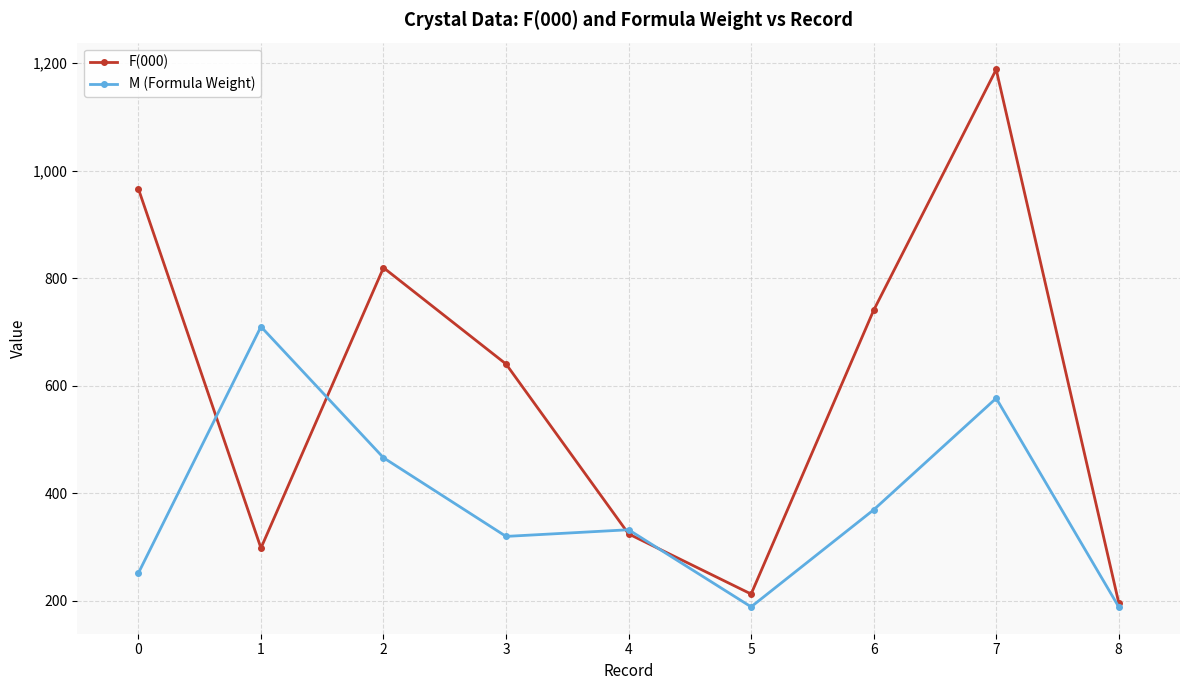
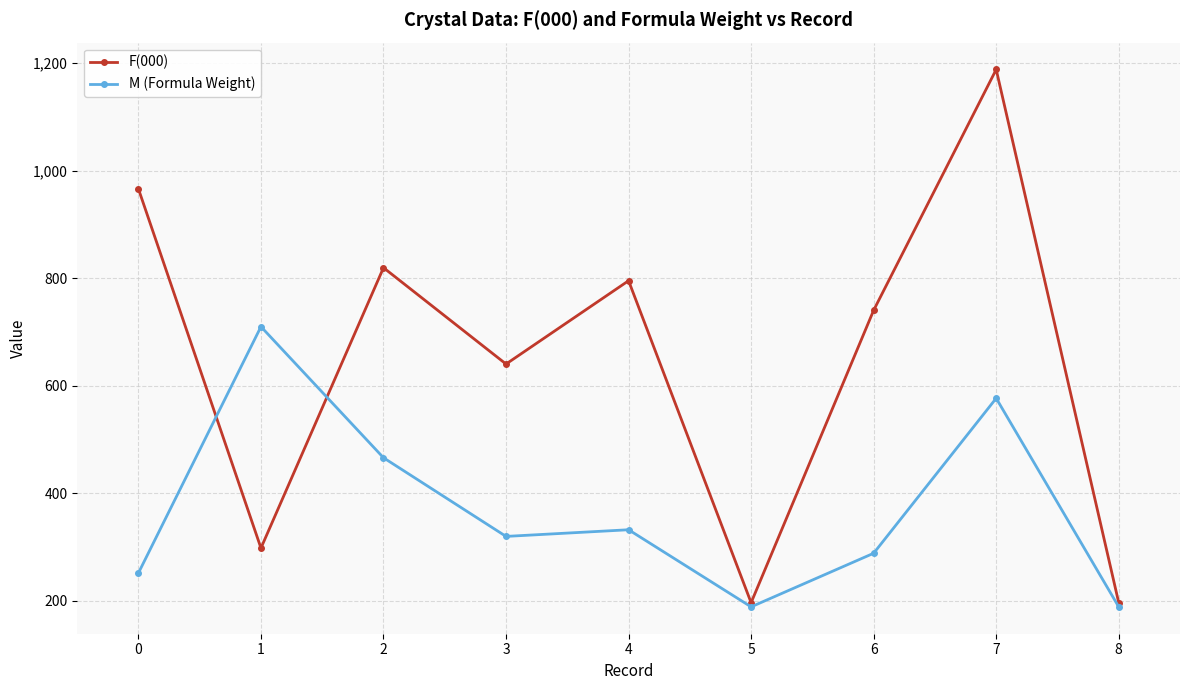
F(000), 4: 320 -> 800
F(000), 5: 210 -> 200
M (Formula Weight), 6: 370 -> 290
